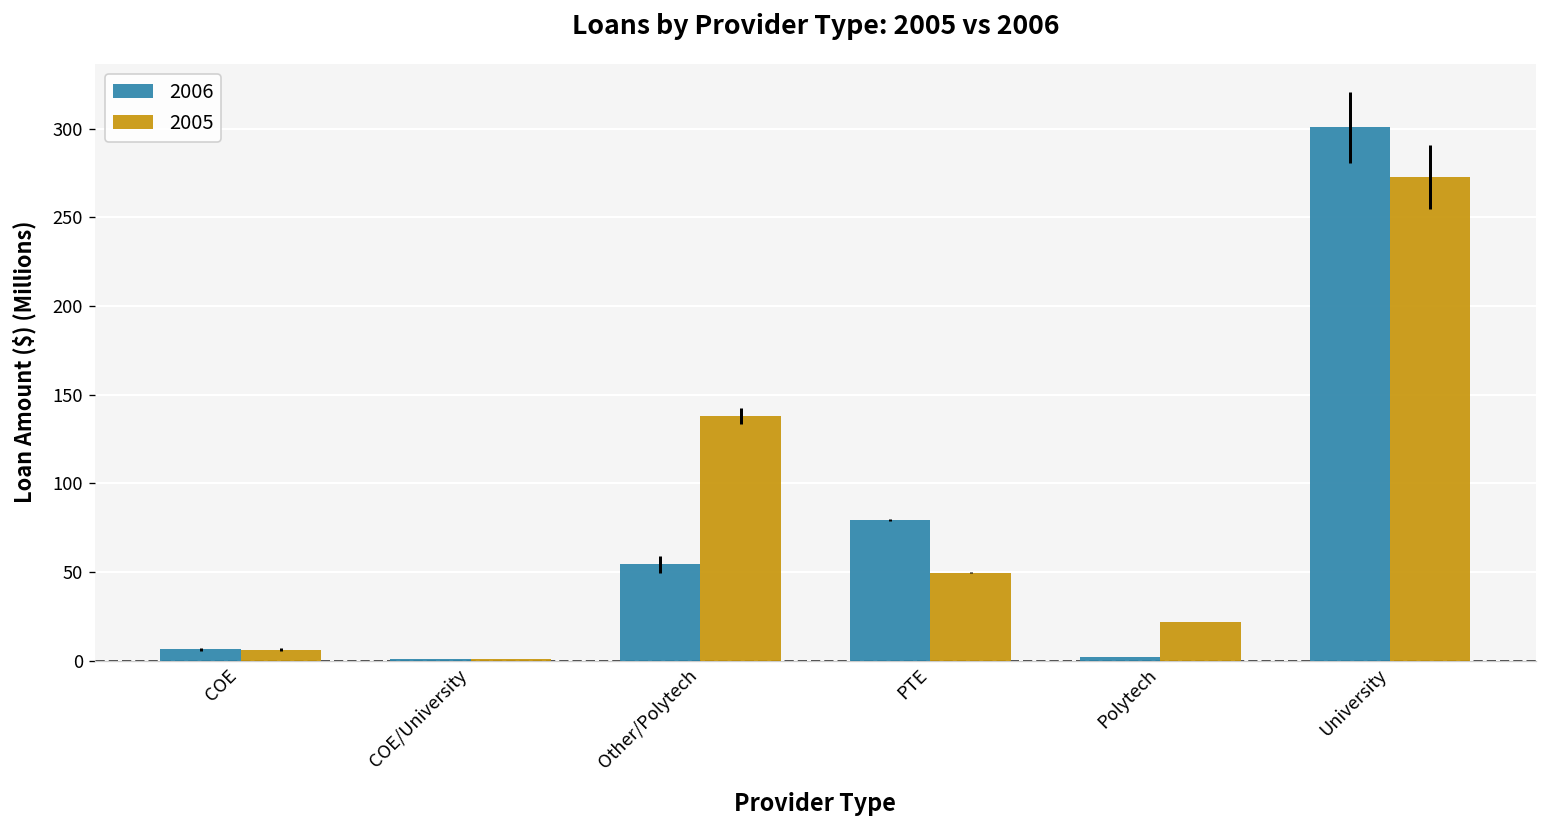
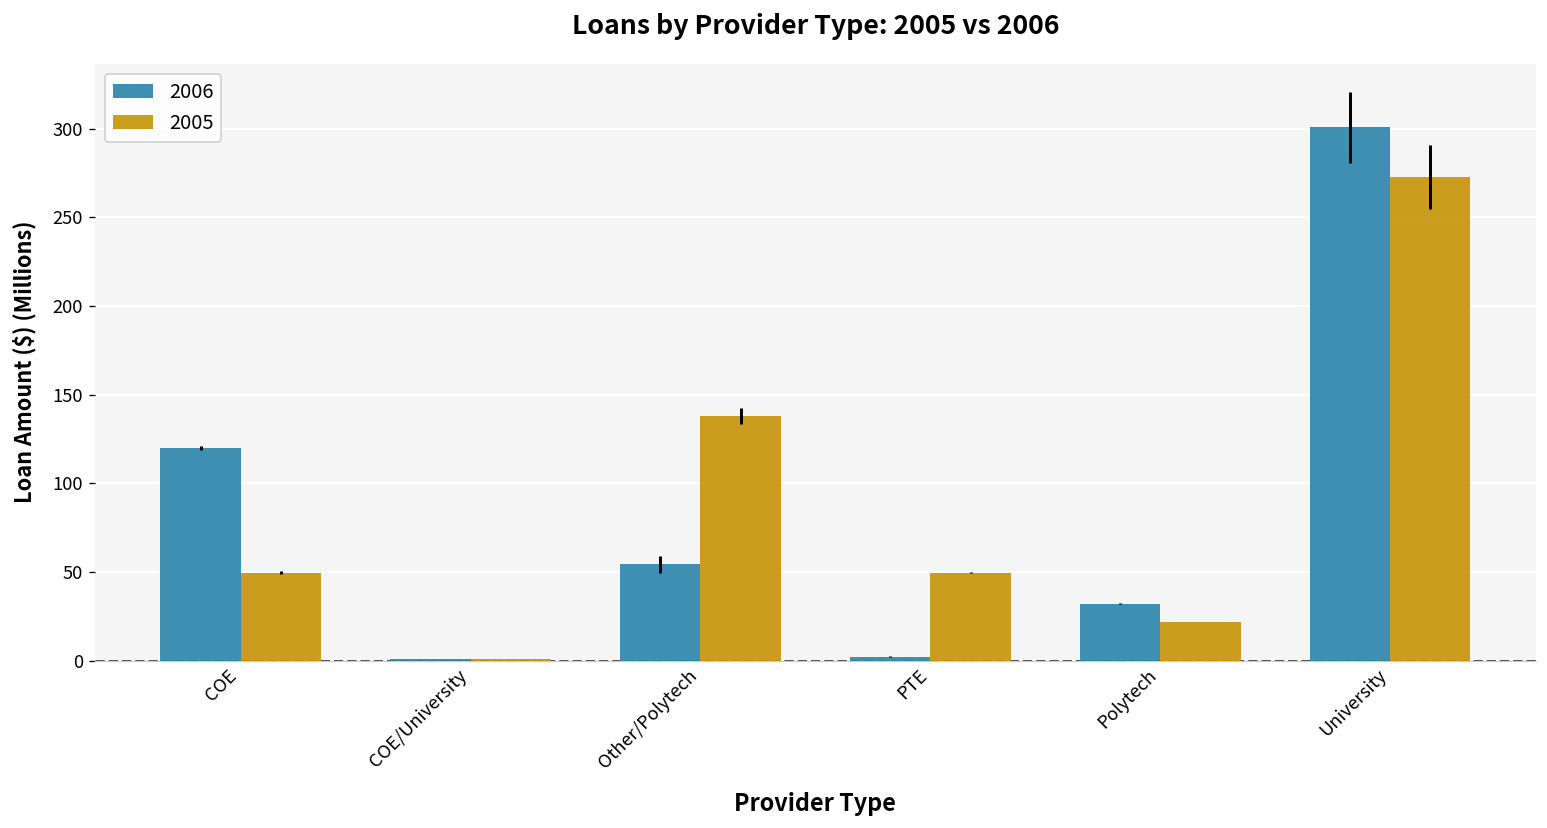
2006, COE: 6 -> 120
2005, COE: 6 -> 49
2006, PTE: 79 -> 2
2006, Polytech: 2 -> 32
